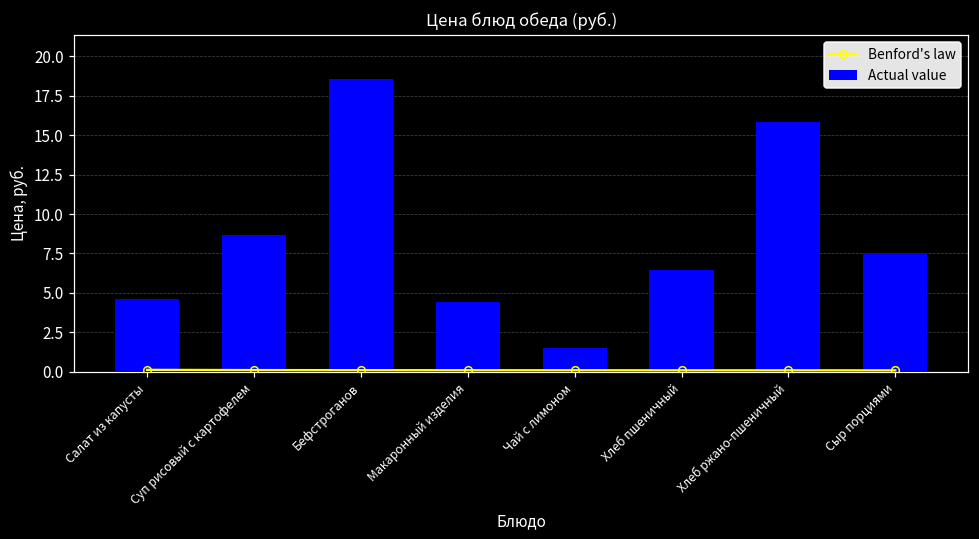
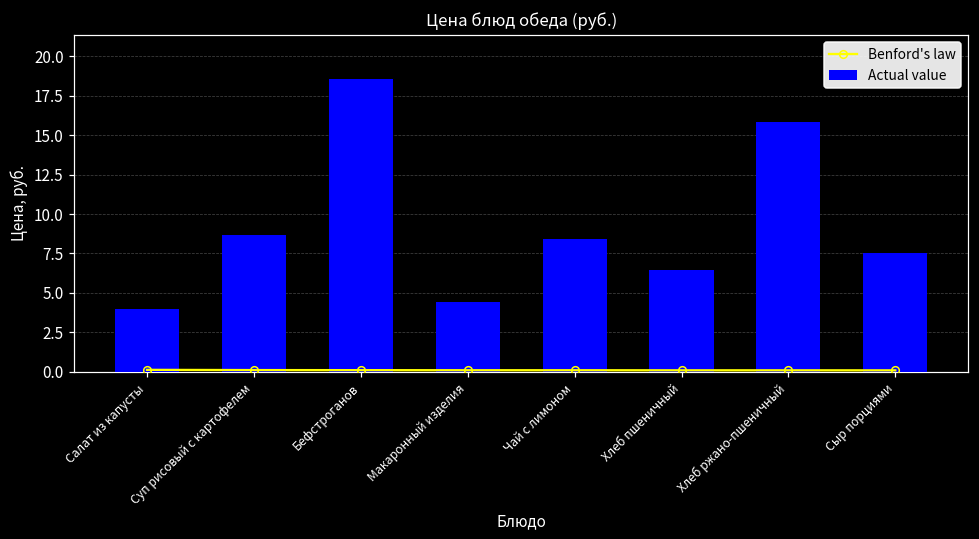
Actual value, Салат из капусты: 4.6 -> 4.0
Actual value, Чай с лимоном: 1.5 -> 8.4
